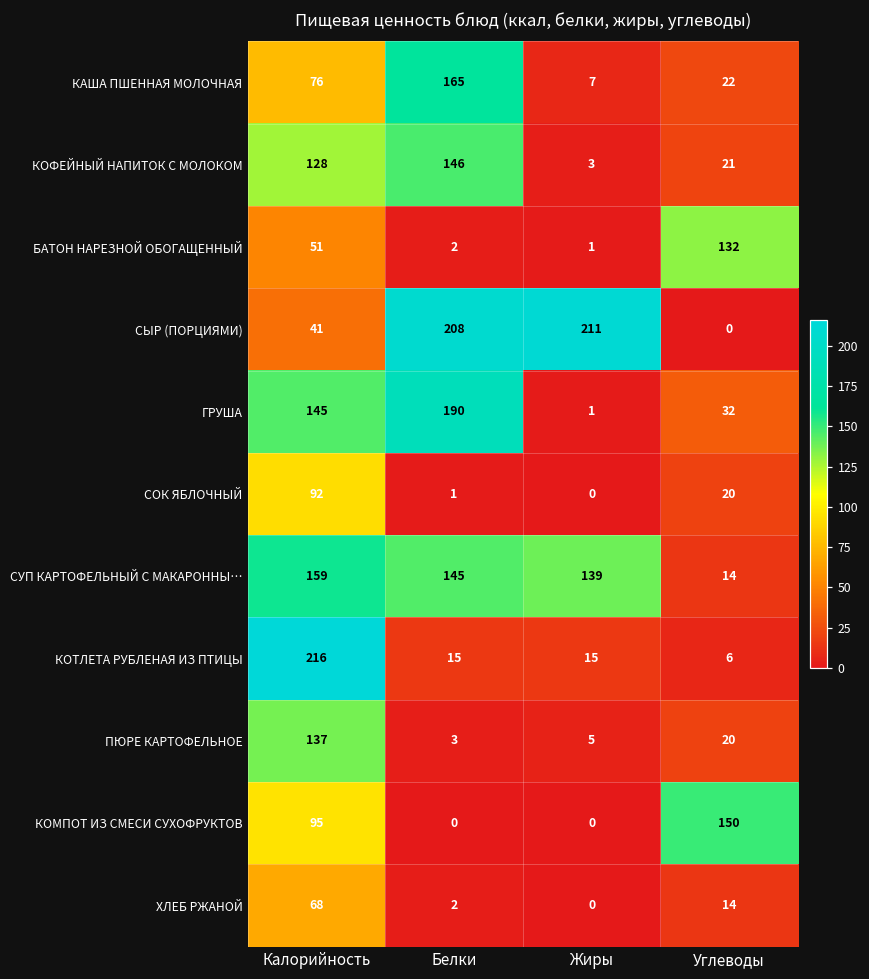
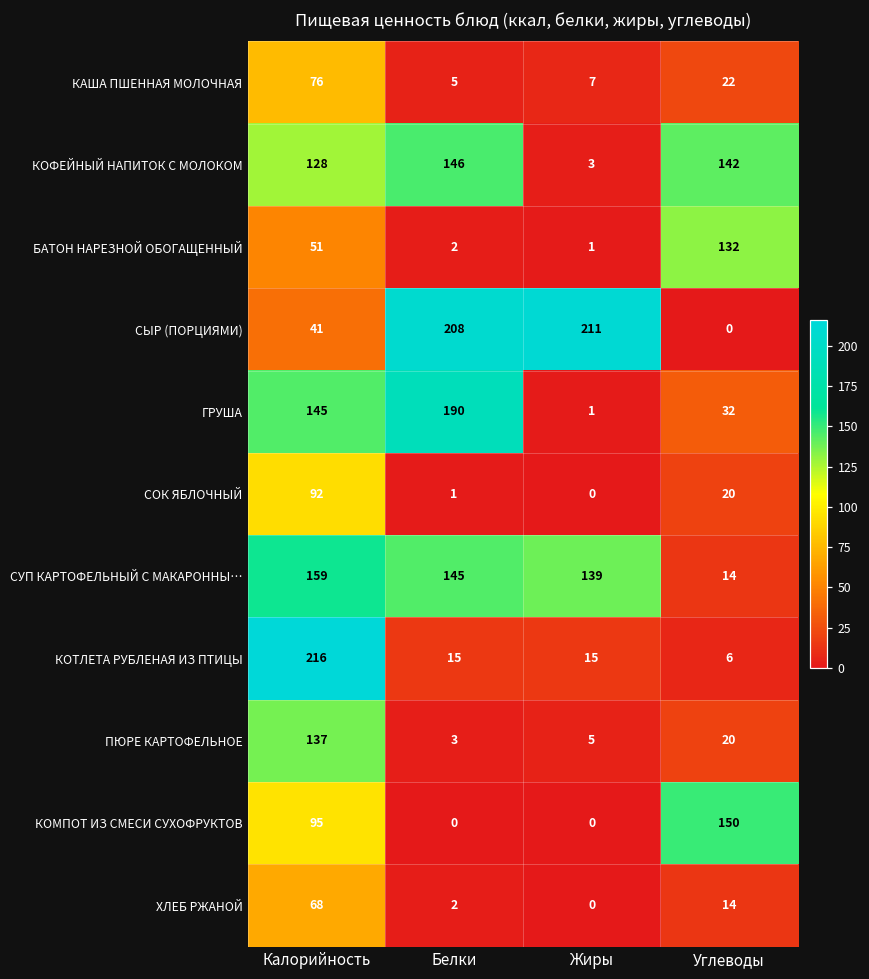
КАША ПШЕННАЯ МОЛОЧНАЯ, Белки: 165 -> 5
КОФЕЙНЫЙ НАПИТОК С МОЛОКОМ, Углеводы: 21 -> 142
